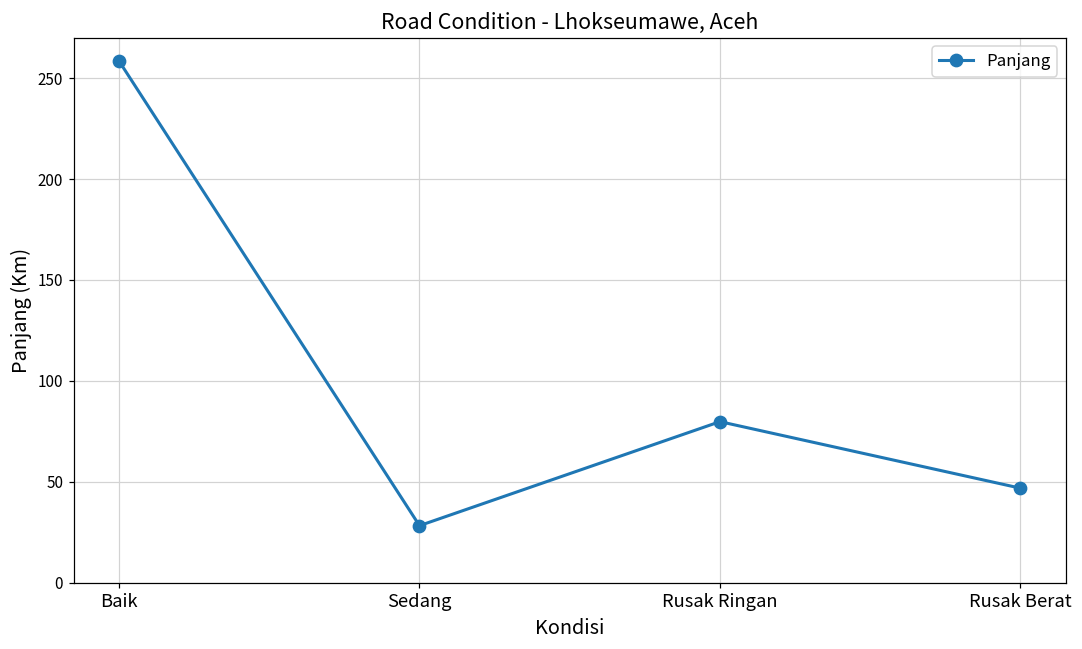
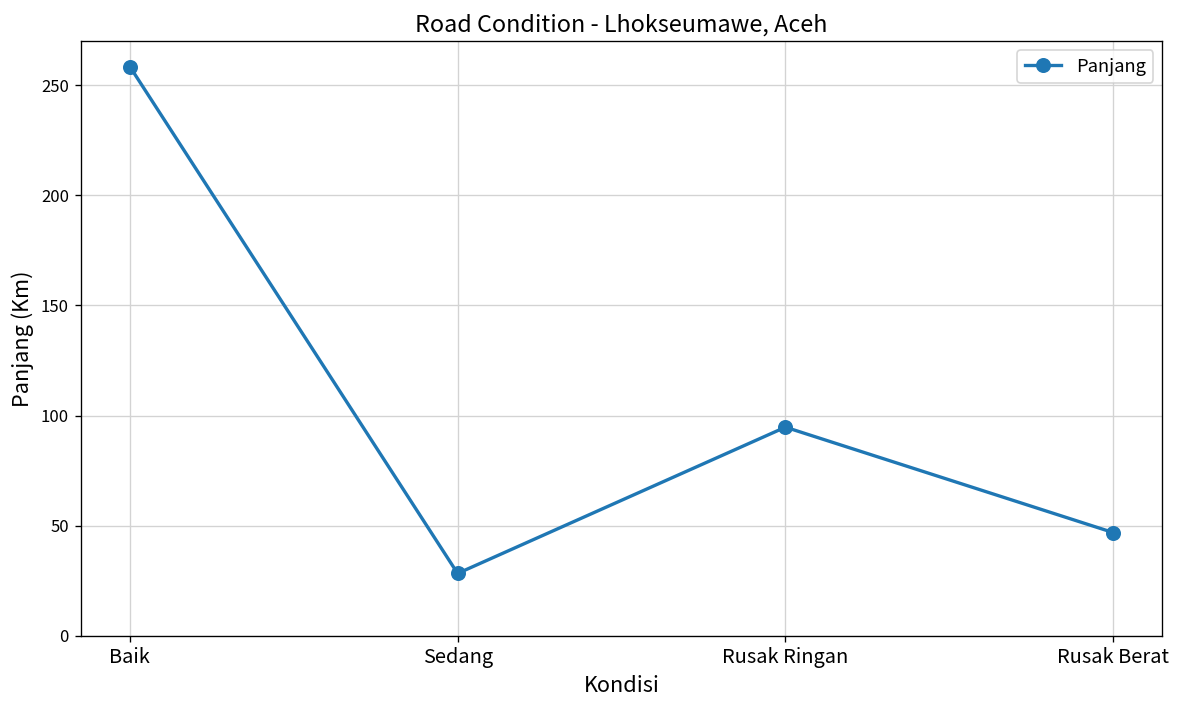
Rusak Ringan: 80 -> 95
